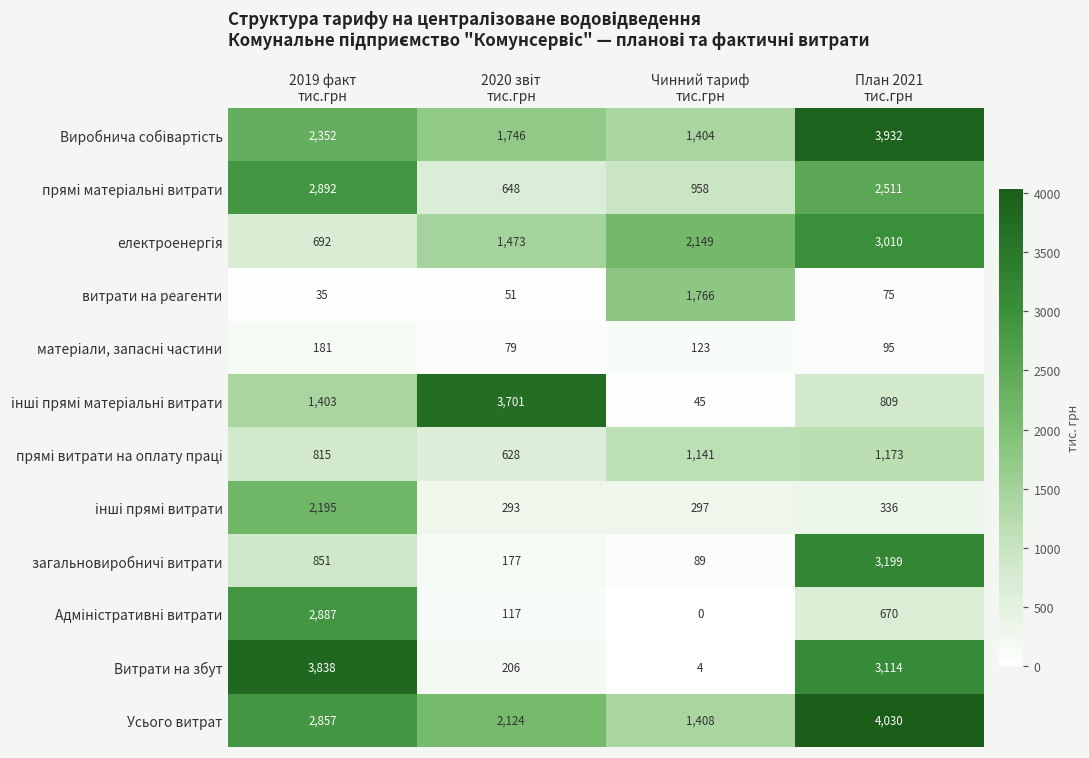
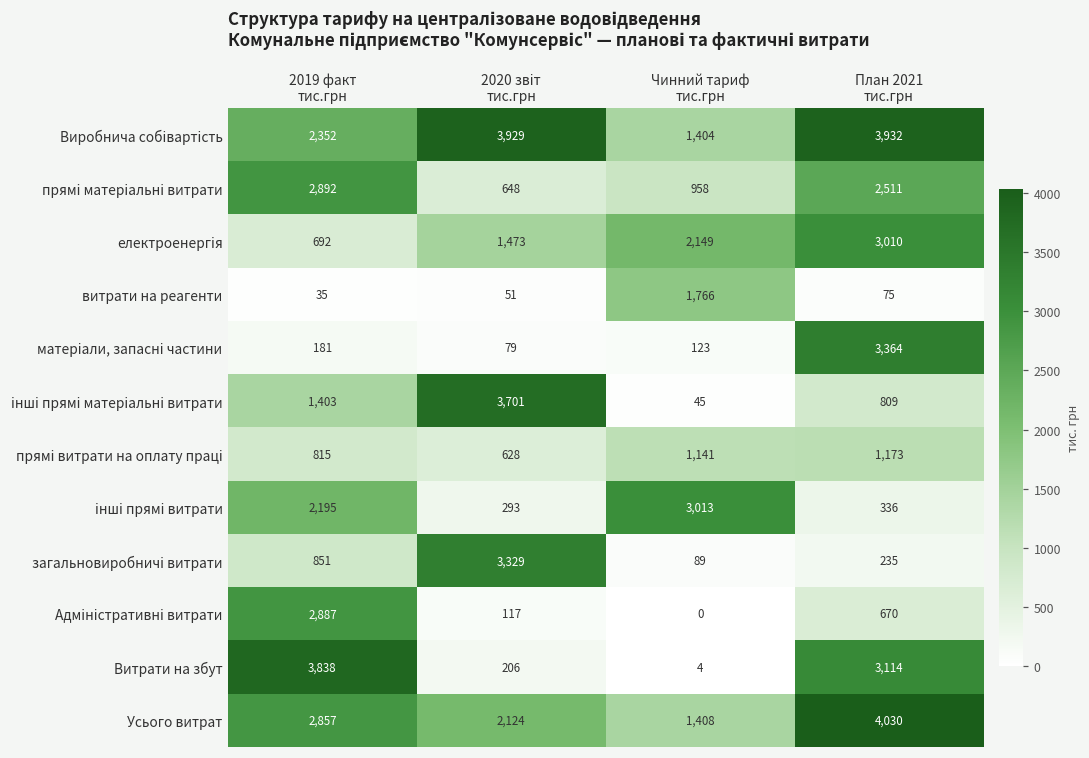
Виробнича собівартість, 2020 звіт тис.грн: 1,746 -> 3,929
матеріали, запасні частини, План 2021 тис.грн: 95 -> 3,364
інші прямі витрати, Чинний тариф тис.грн: 297 -> 3,013
загальновиробничі витрати, 2020 звіт тис.грн: 177 -> 3,329
загальновиробничі витрати, План 2021 тис.грн: 3,199 -> 235
